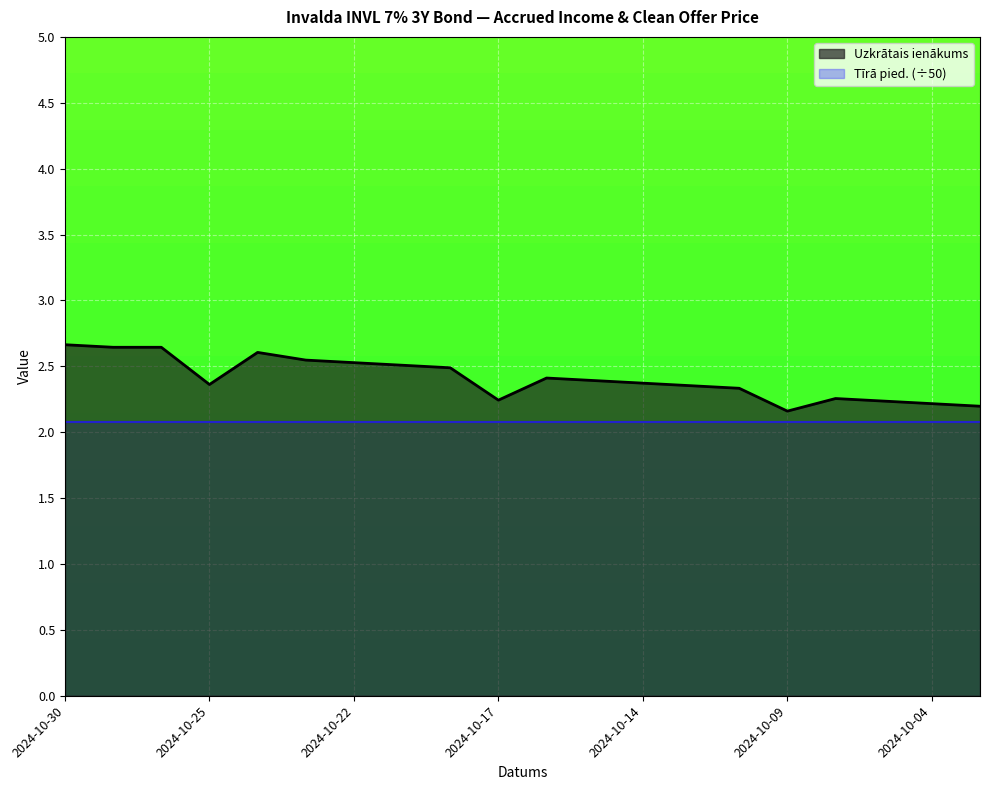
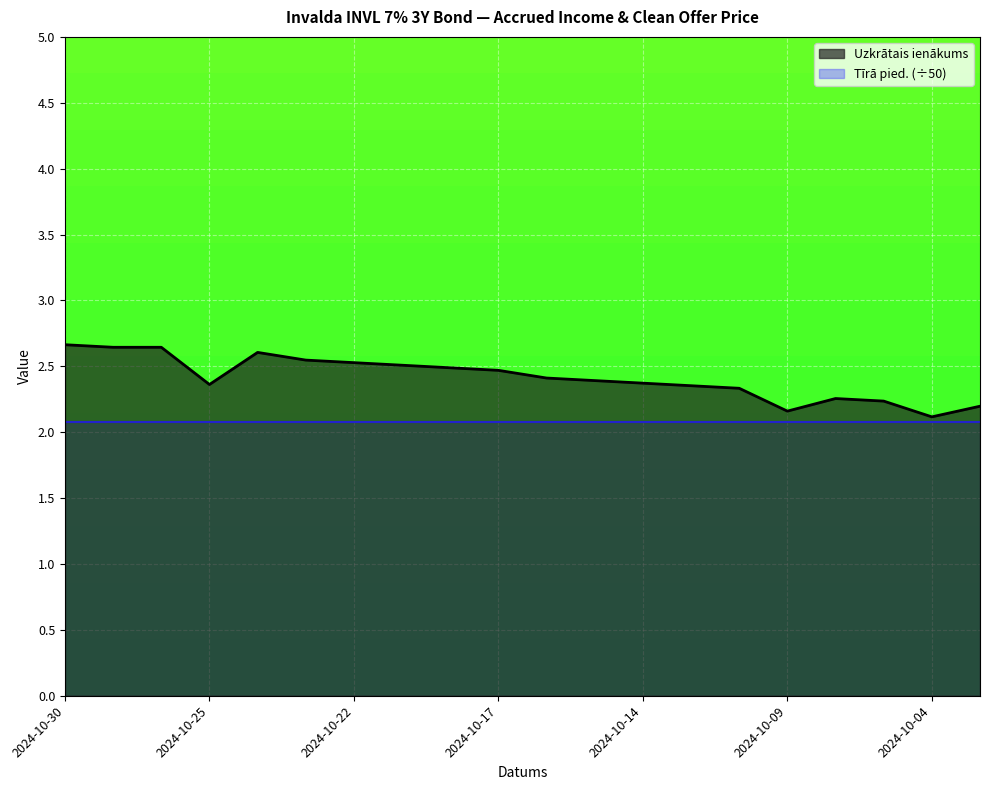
Uzkrātais ienākums, 2024-10-17: 2.24 -> 2.47
Uzkrātais ienākums, 2024-10-04: 2.22 -> 2.12
